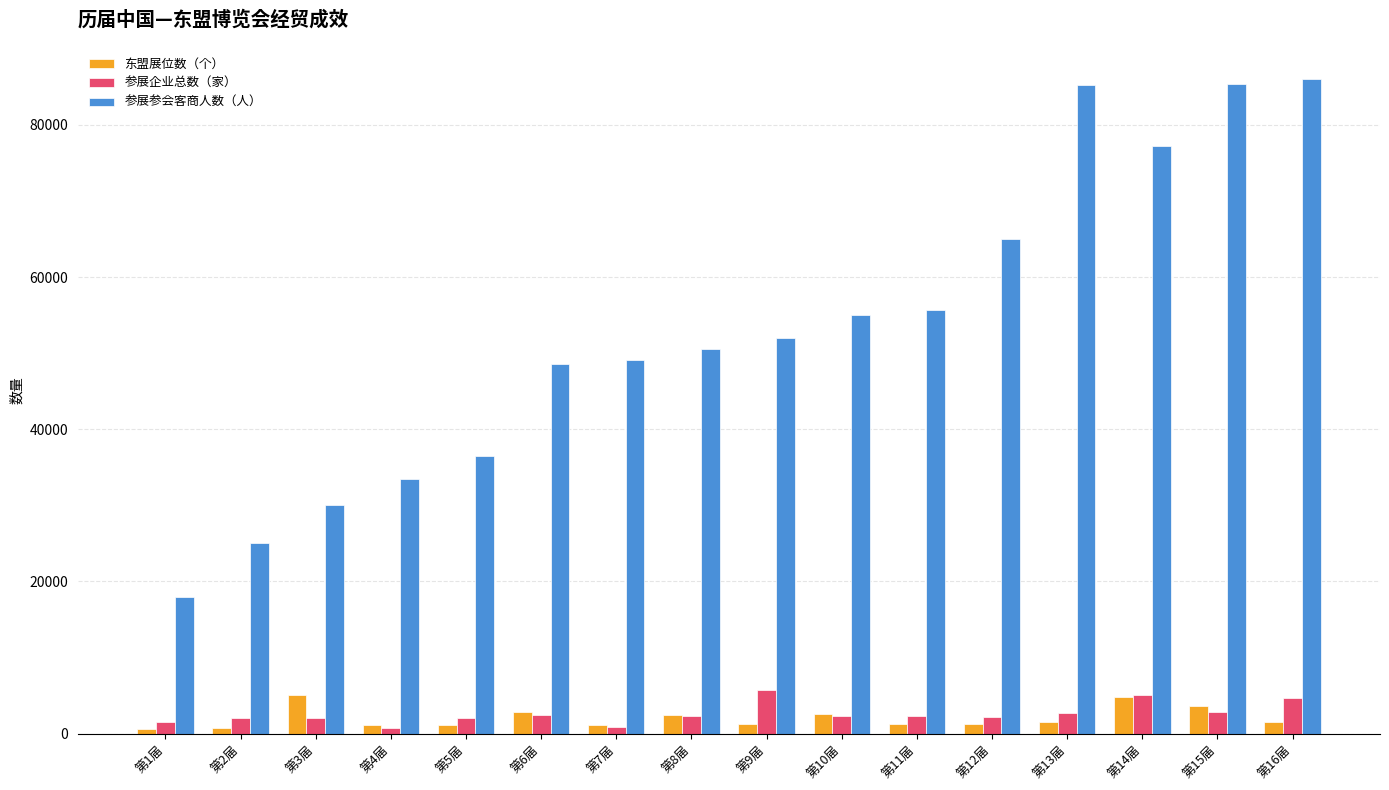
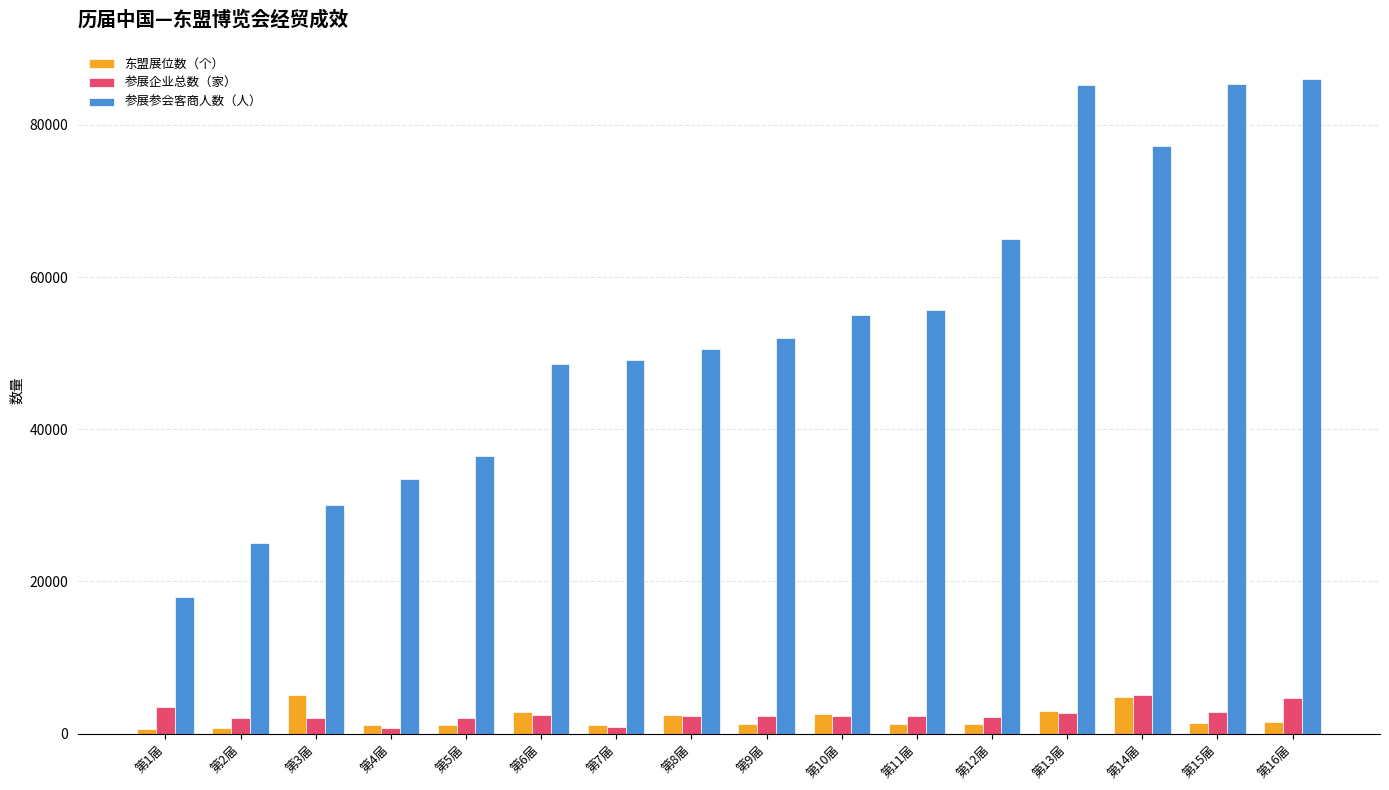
参展企业总数（家）, 第1届: 2000 -> 3000
参展企业总数（家）, 第9届: 6000 -> 2000
东盟展位数（个）, 第13届: 1000 -> 3000
东盟展位数（个）, 第15届: 4000 -> 1000
